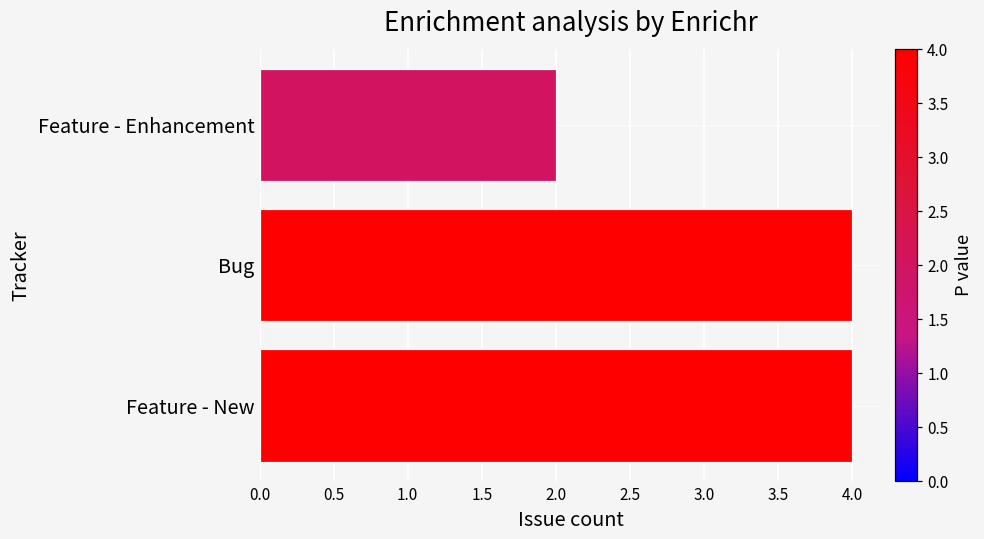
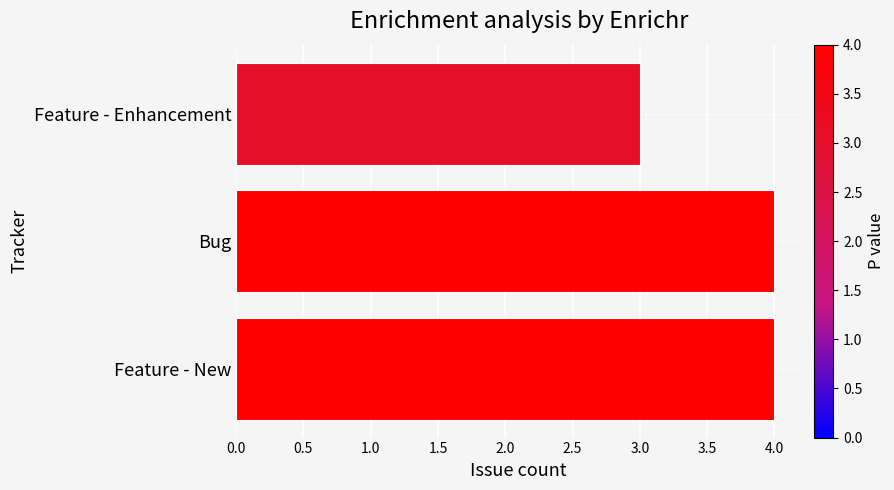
Feature - Enhancement: 2 -> 3
